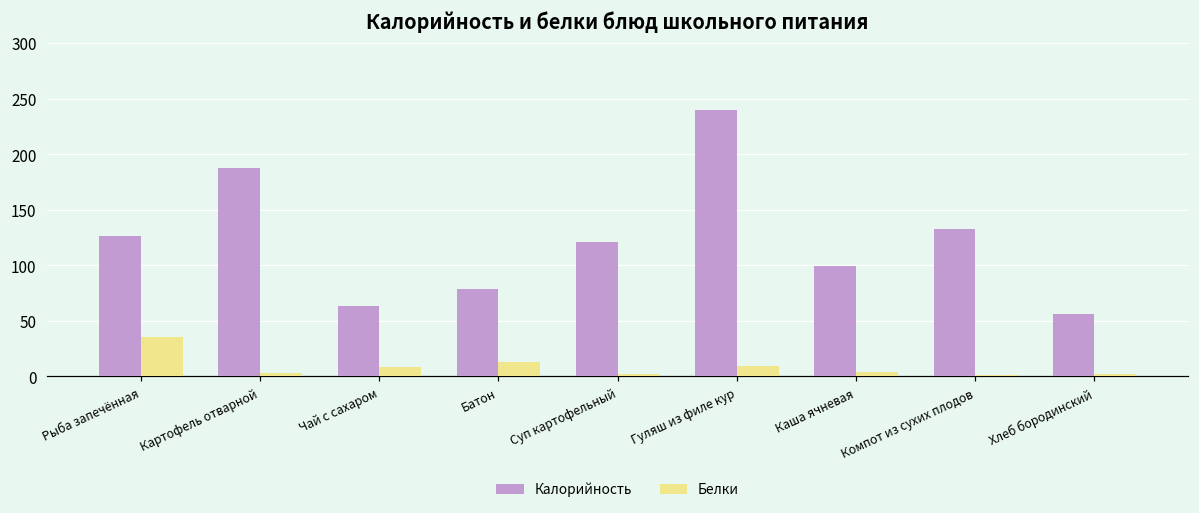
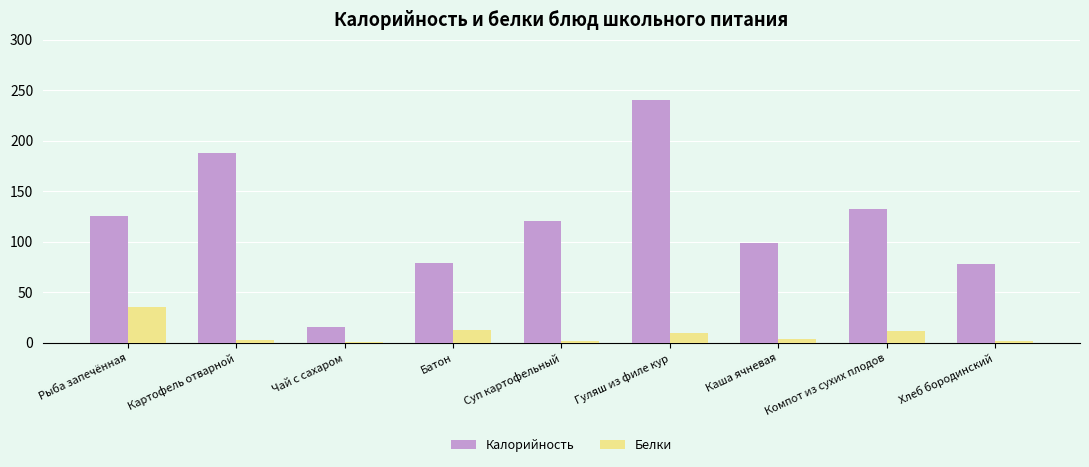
Калорийность, Чай с сахаром: 63 -> 16
Белки, Чай с сахаром: 9 -> 1
Белки, Компот из сухих плодов: 1 -> 12
Калорийность, Хлеб бородинский: 56 -> 78
